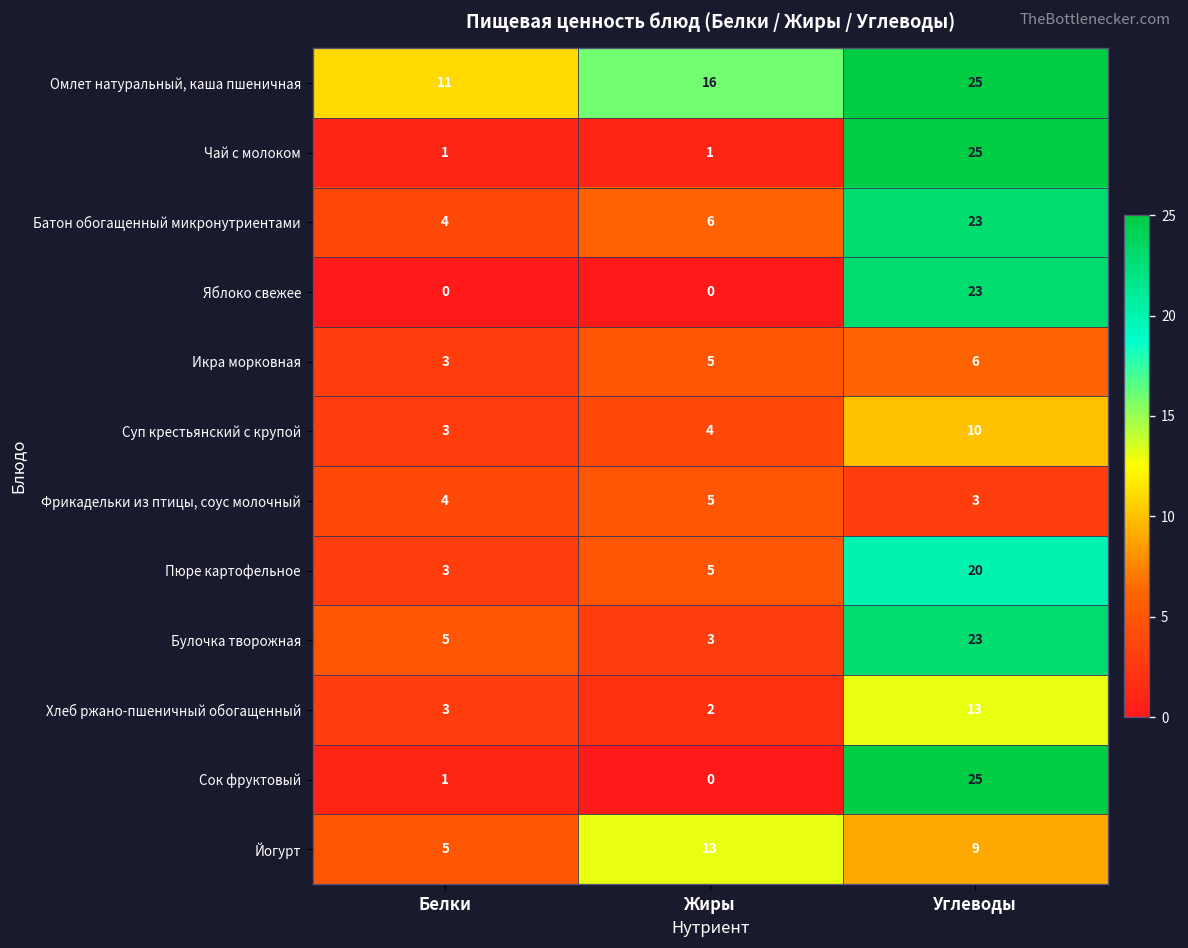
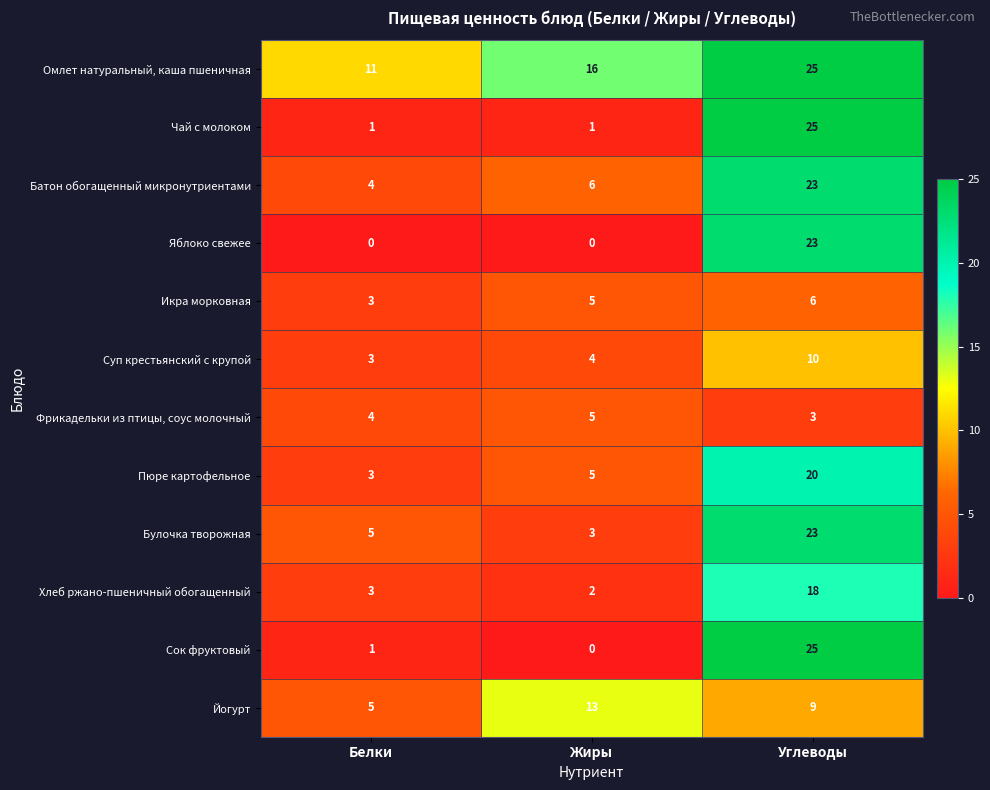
Хлеб ржано-пшеничный обогащенный, Углеводы: 13 -> 18
